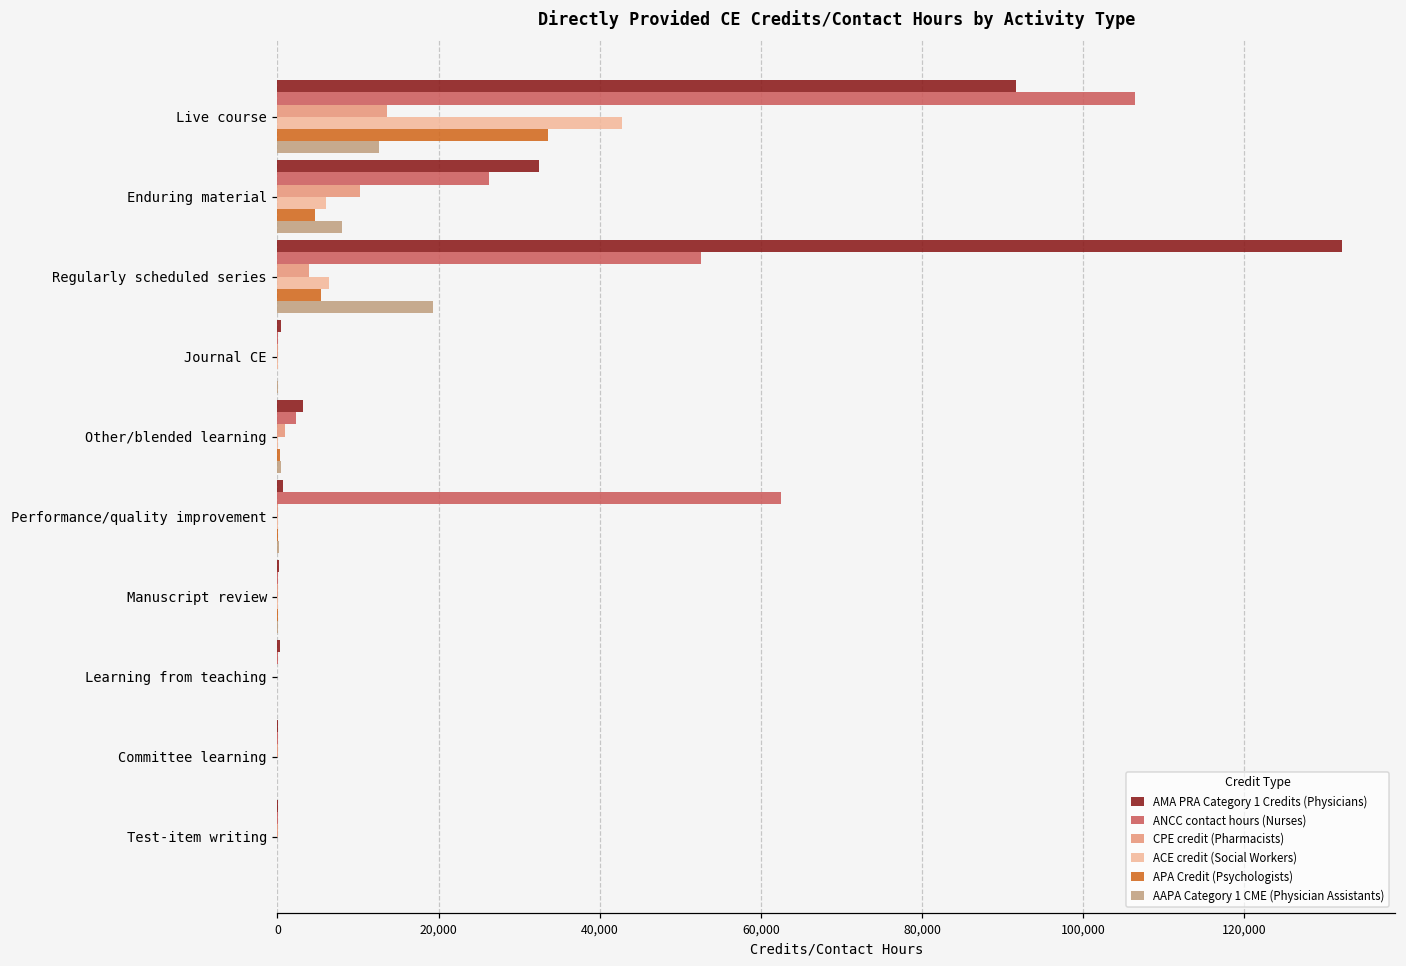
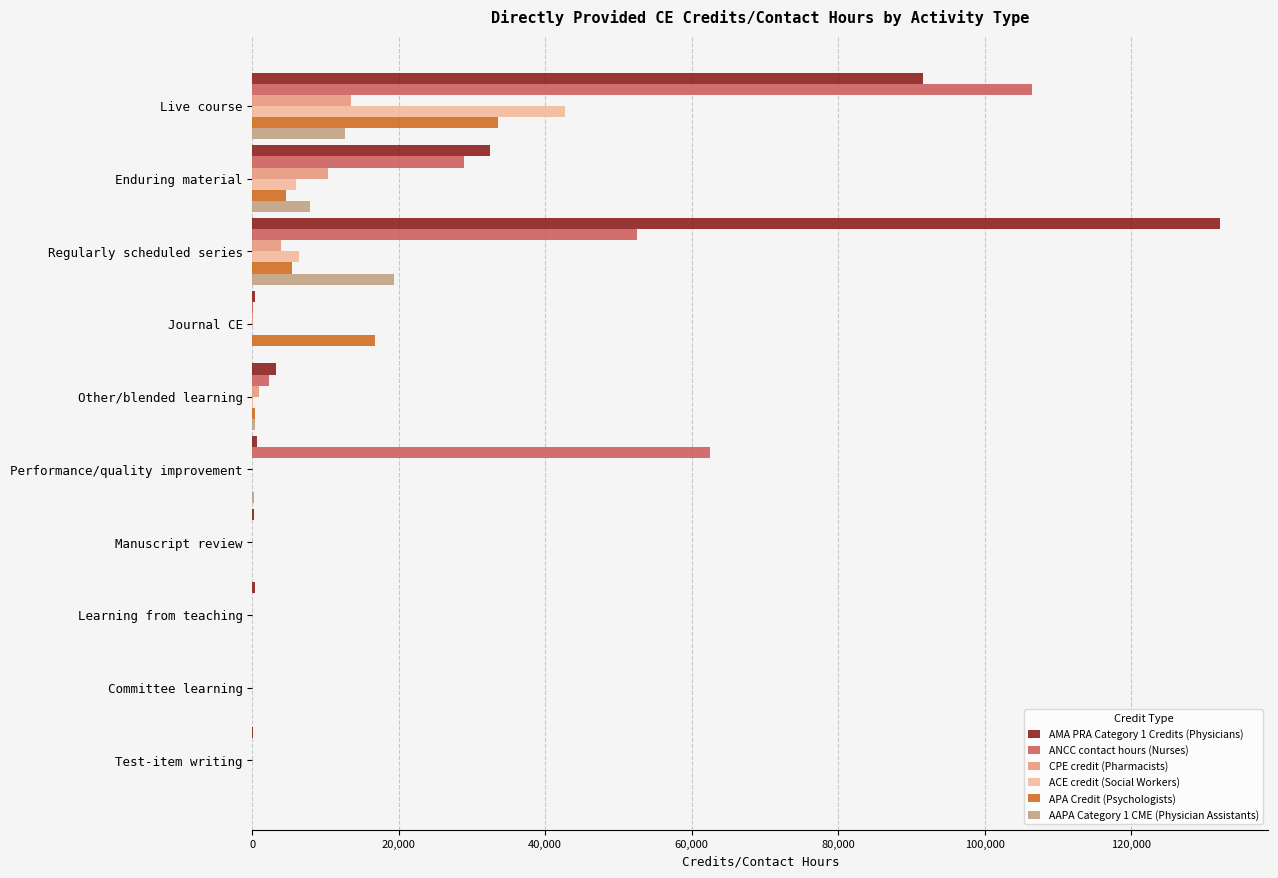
ANCC contact hours (Nurses), Enduring material: 26,000 -> 29,000
APA Credit (Psychologists), Journal CE: 0 -> 17,000
